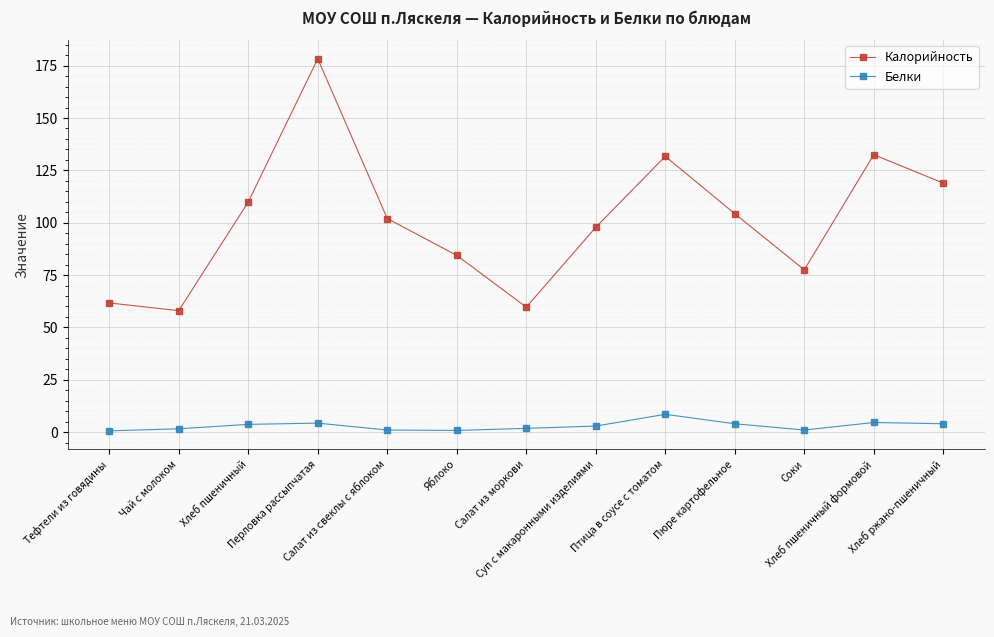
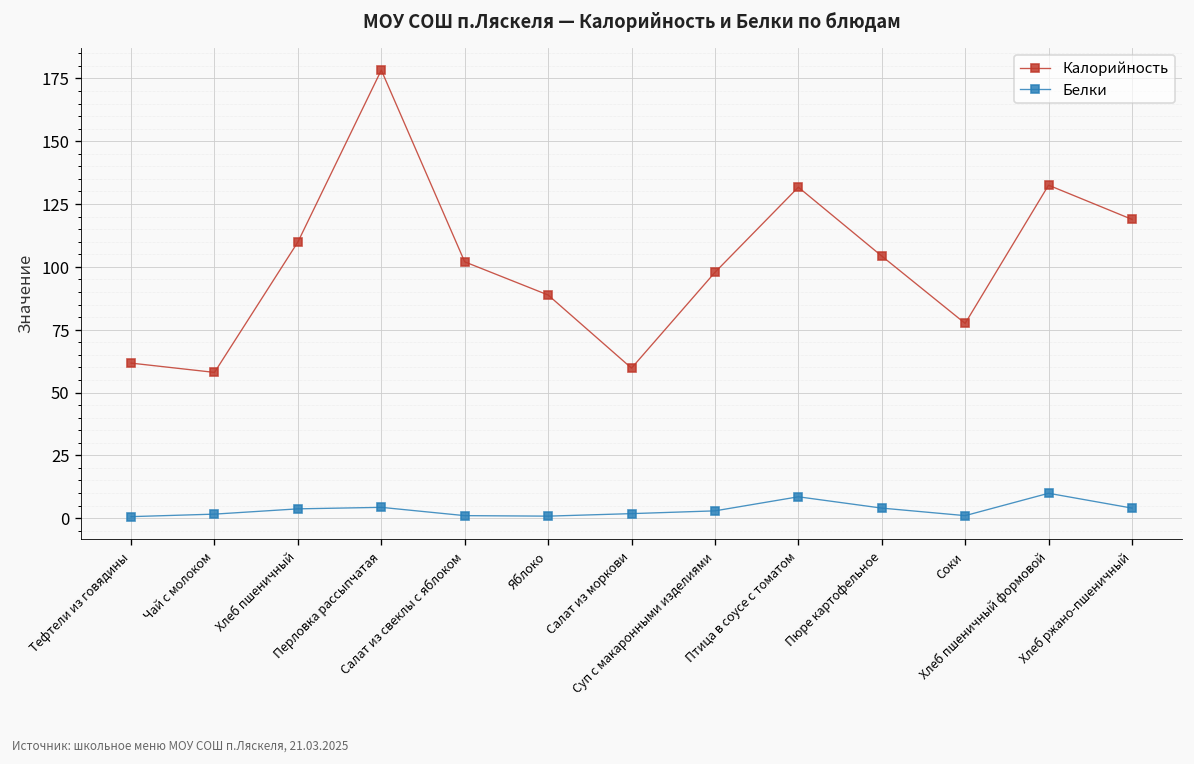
Калорийность, Яблоко: 84 -> 89
Белки, Хлеб пшеничный формовой: 5 -> 10
